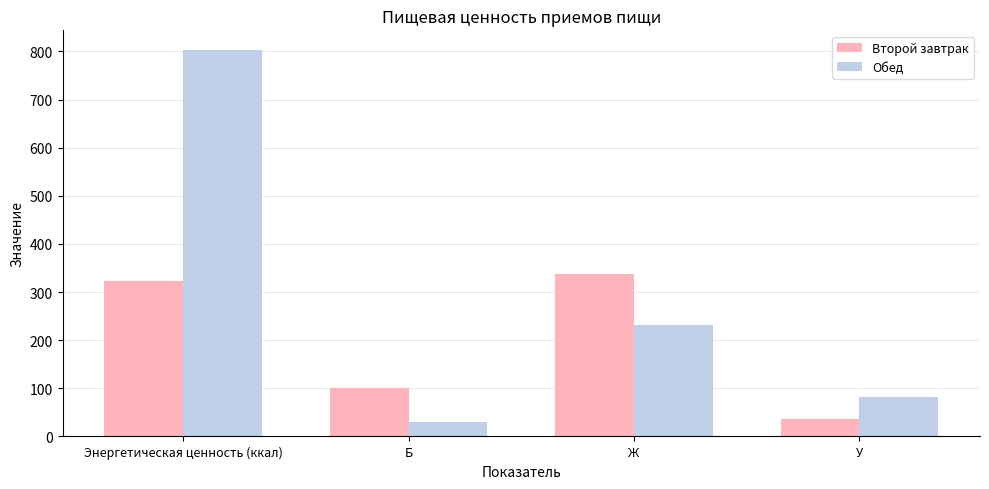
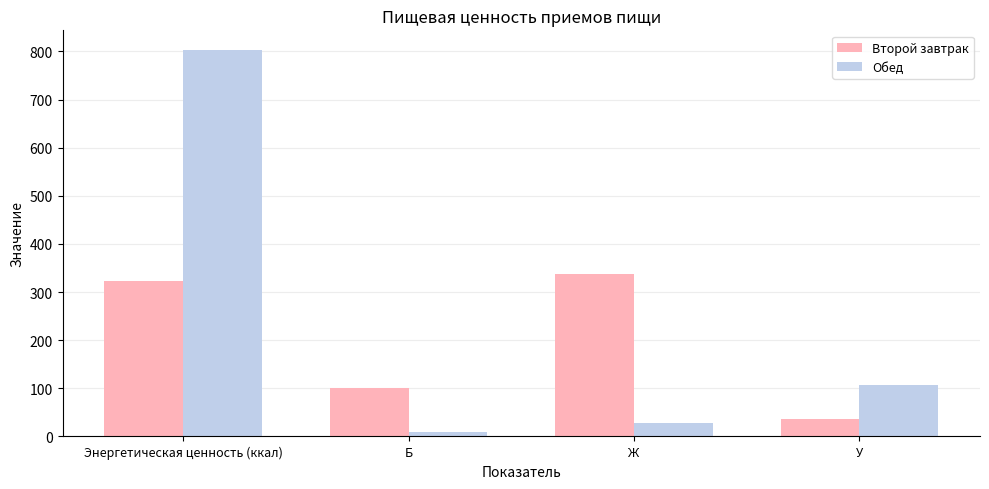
Обед, Б: 30 -> 10
Обед, Ж: 230 -> 30
Обед, У: 80 -> 110
